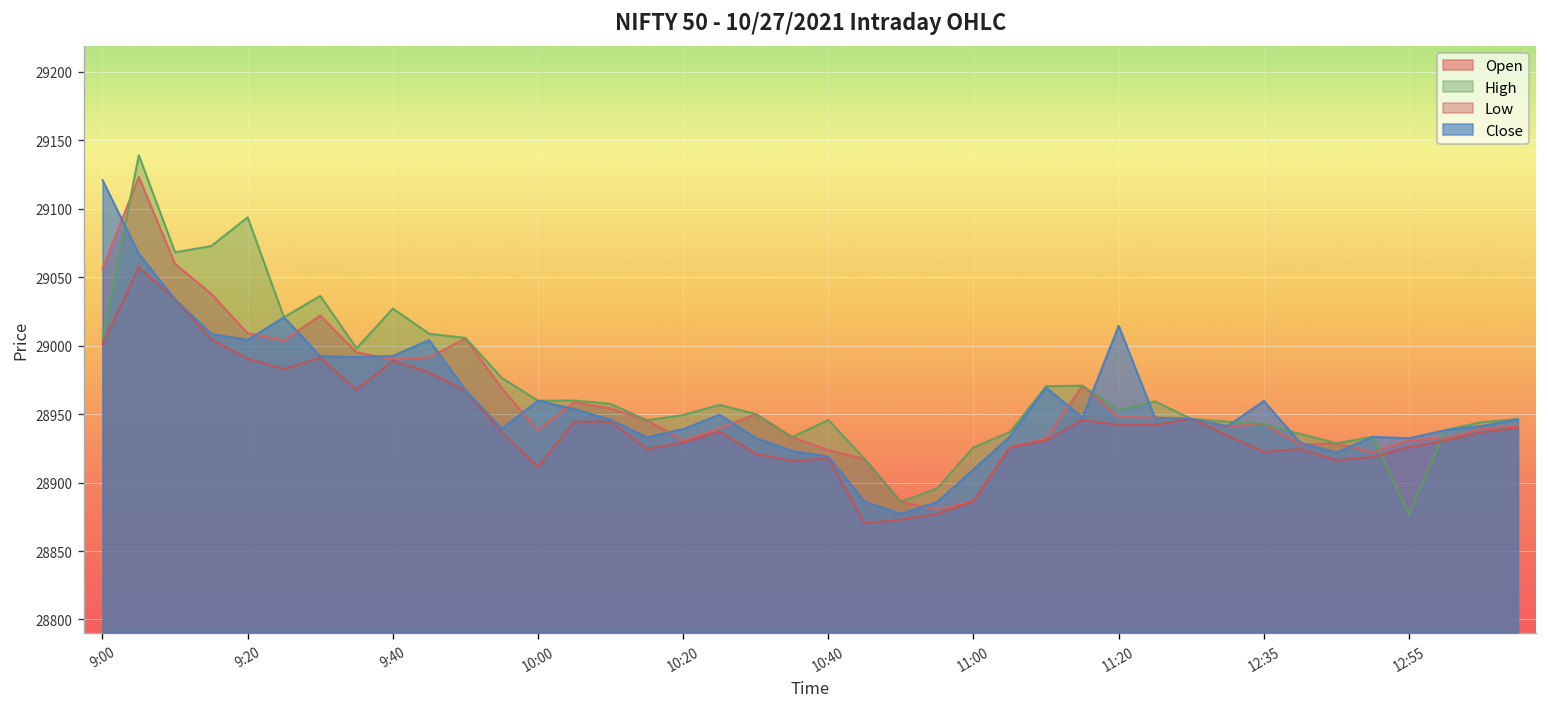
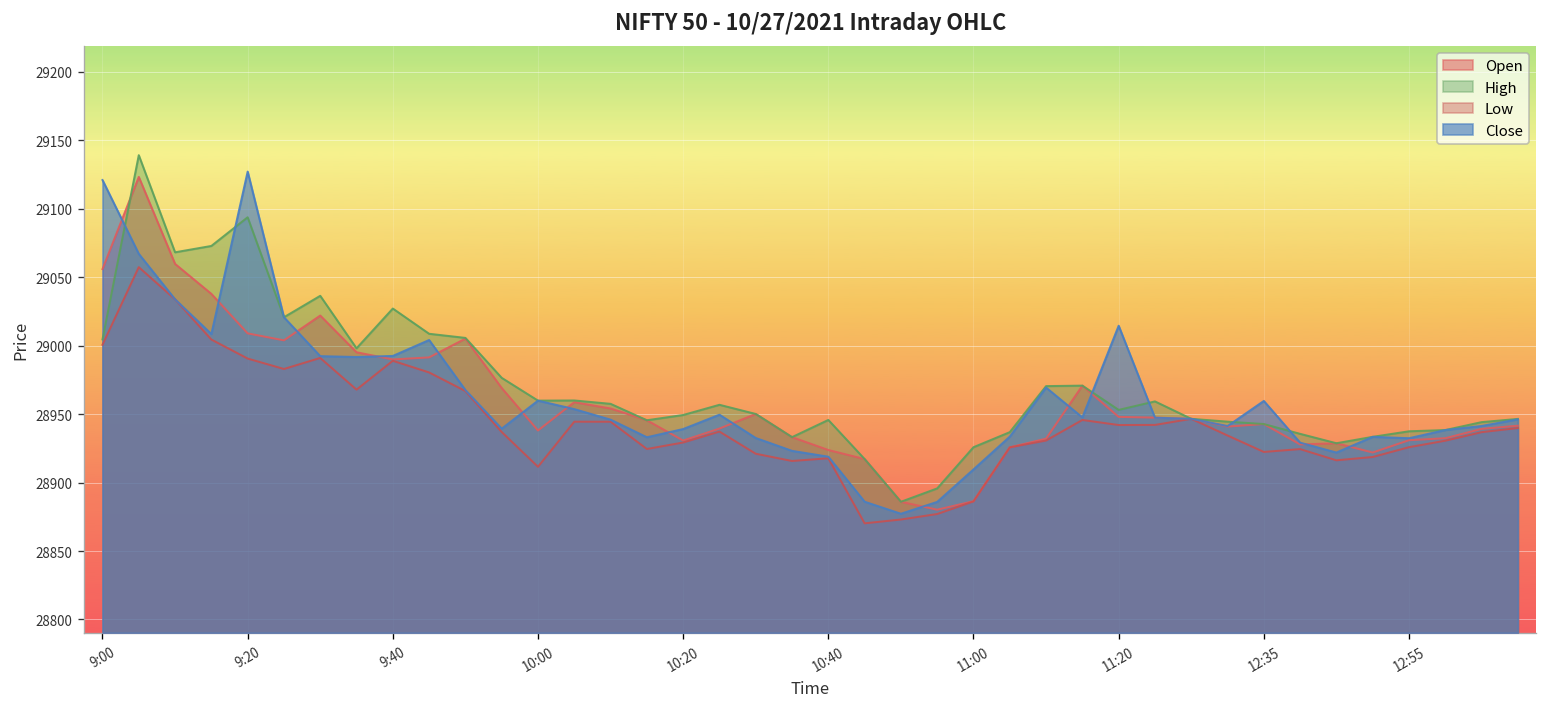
Close, 9:20: 29004 -> 29127
High, 12:55: 28877 -> 28937
